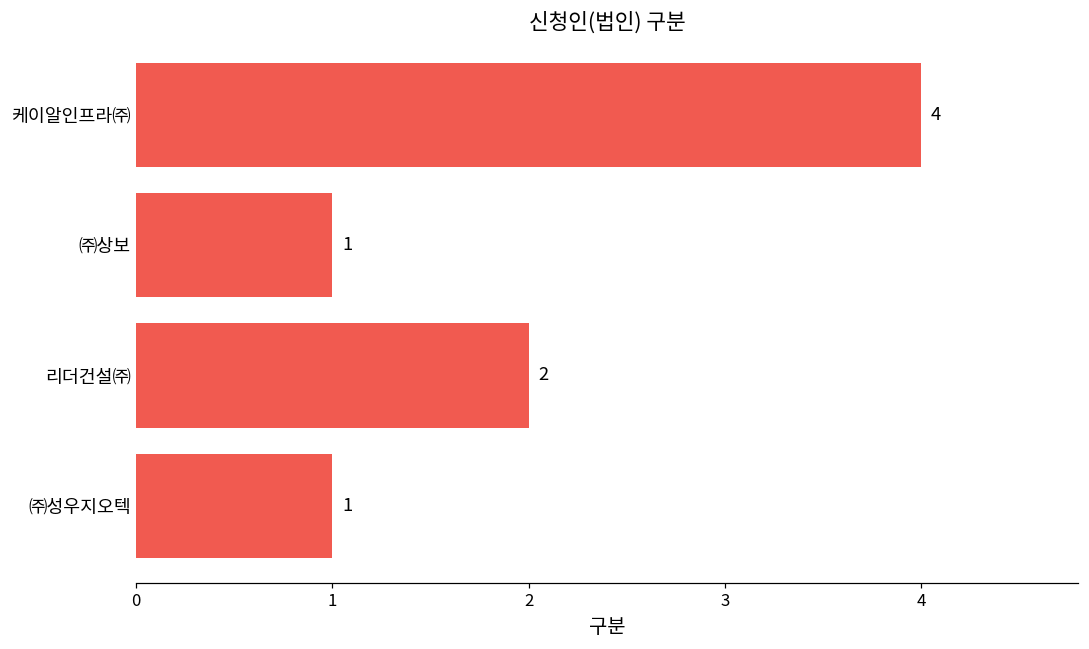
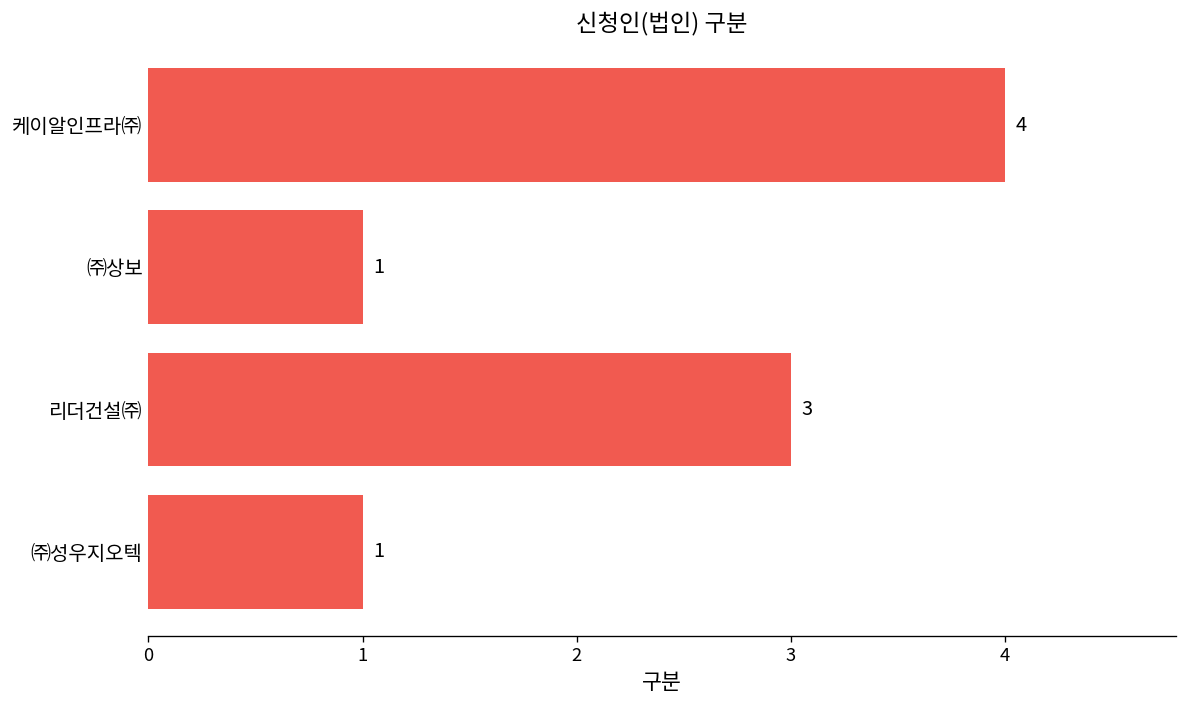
리더건설㈜: 2 -> 3
